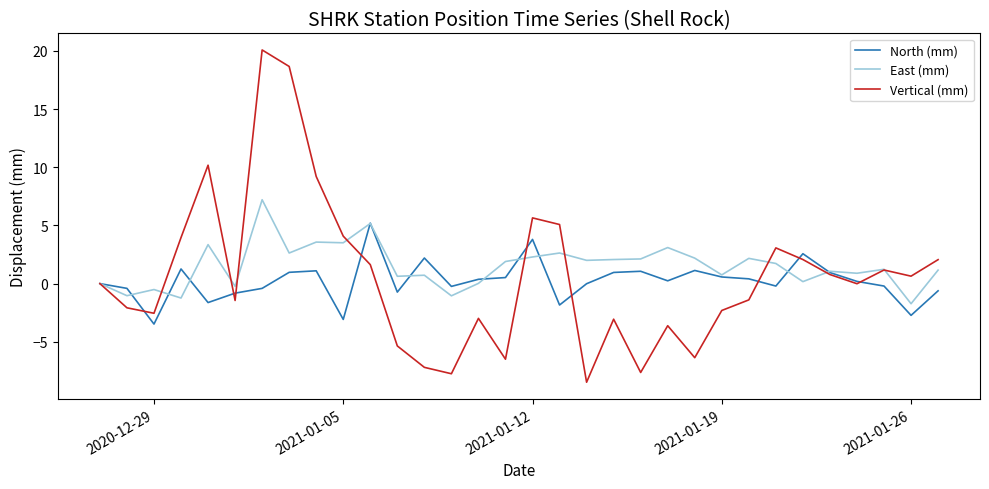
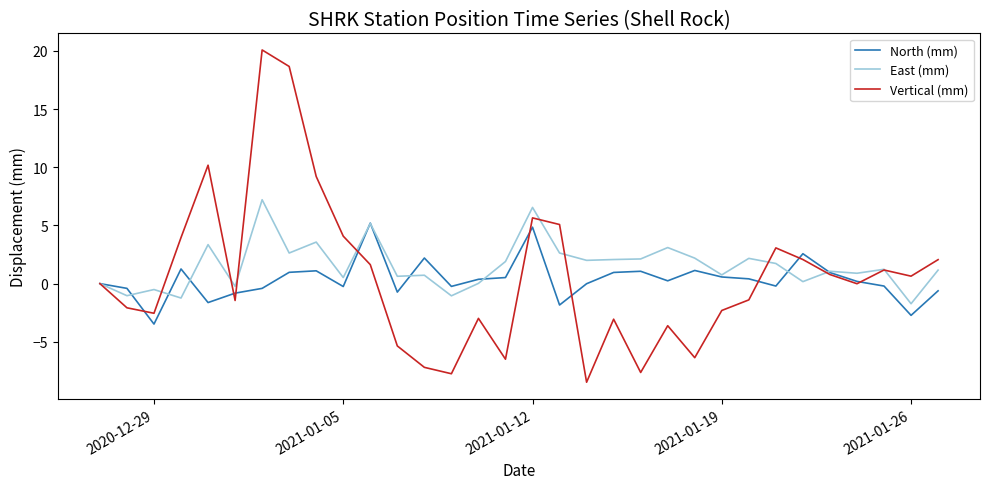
North (mm), 2021-01-05: -3.1 -> -0.3
East (mm), 2021-01-05: 3.5 -> 0.5
North (mm), 2021-01-12: 3.8 -> 4.9
East (mm), 2021-01-12: 2.3 -> 6.6
